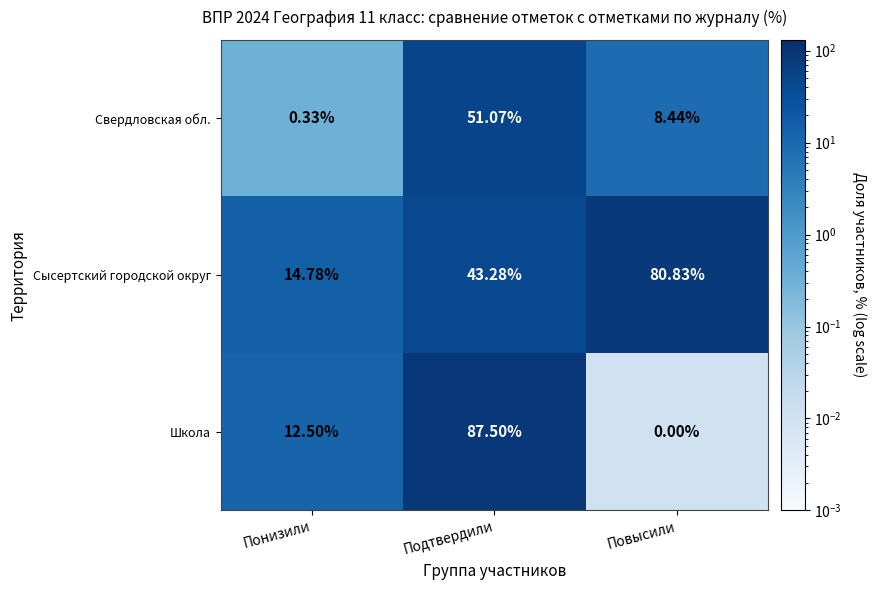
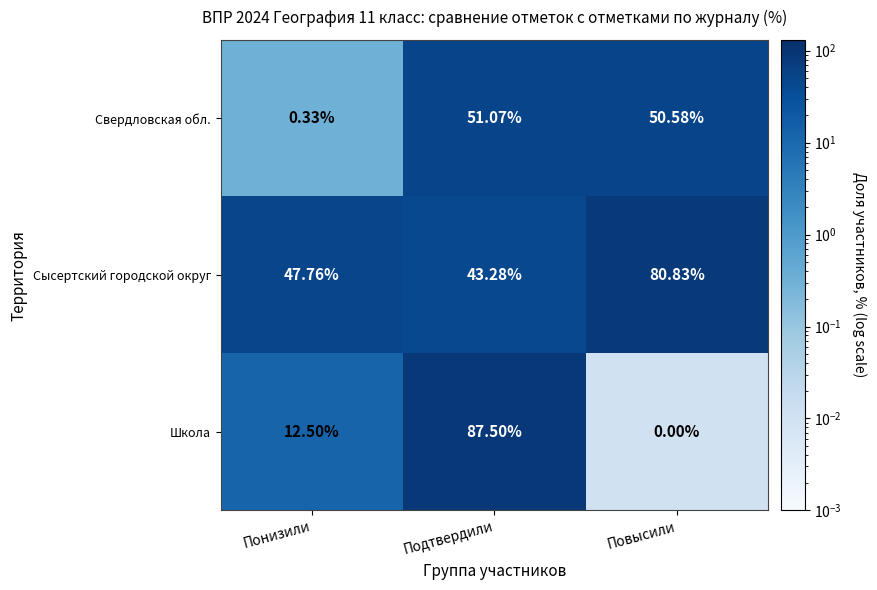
Свердловская обл., Повысили: 8.44% -> 50.58%
Сысертский городской округ, Понизили: 14.78% -> 47.76%
